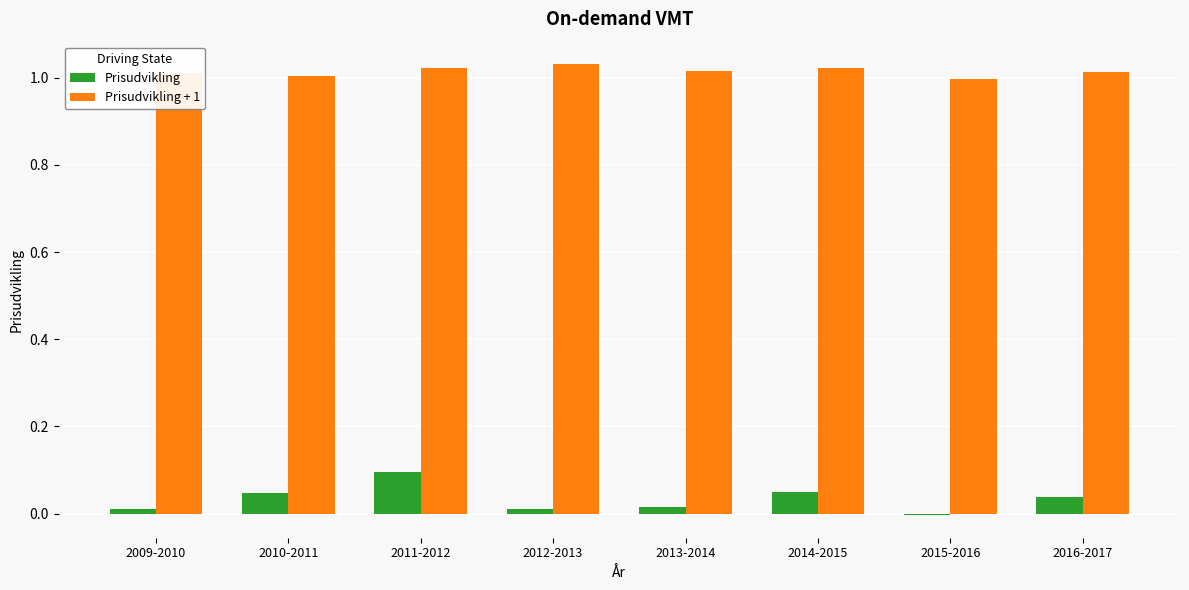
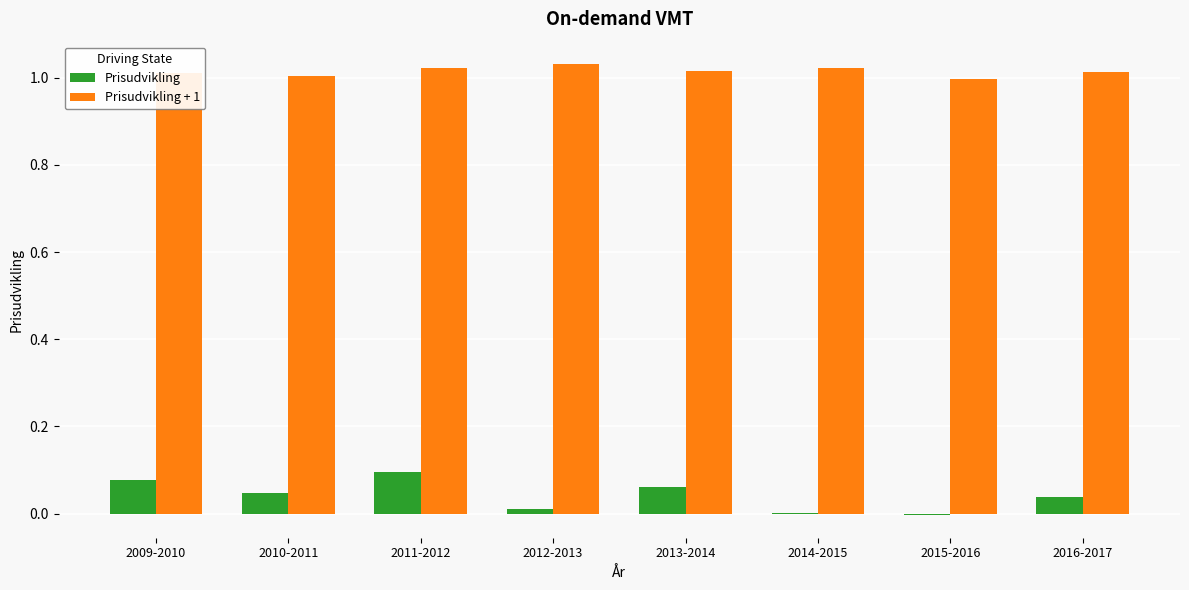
Prisudvikling, 2009-2010: 0.01 -> 0.08
Prisudvikling, 2013-2014: 0.02 -> 0.06
Prisudvikling, 2014-2015: 0.05 -> 0.00
